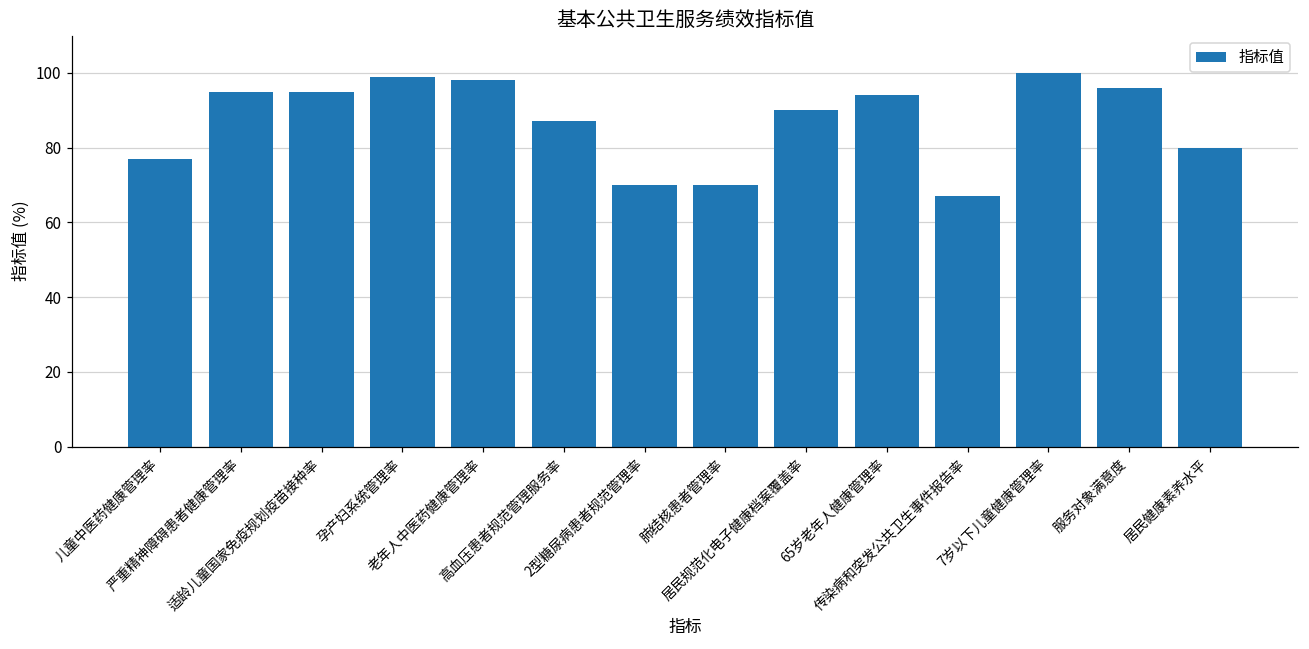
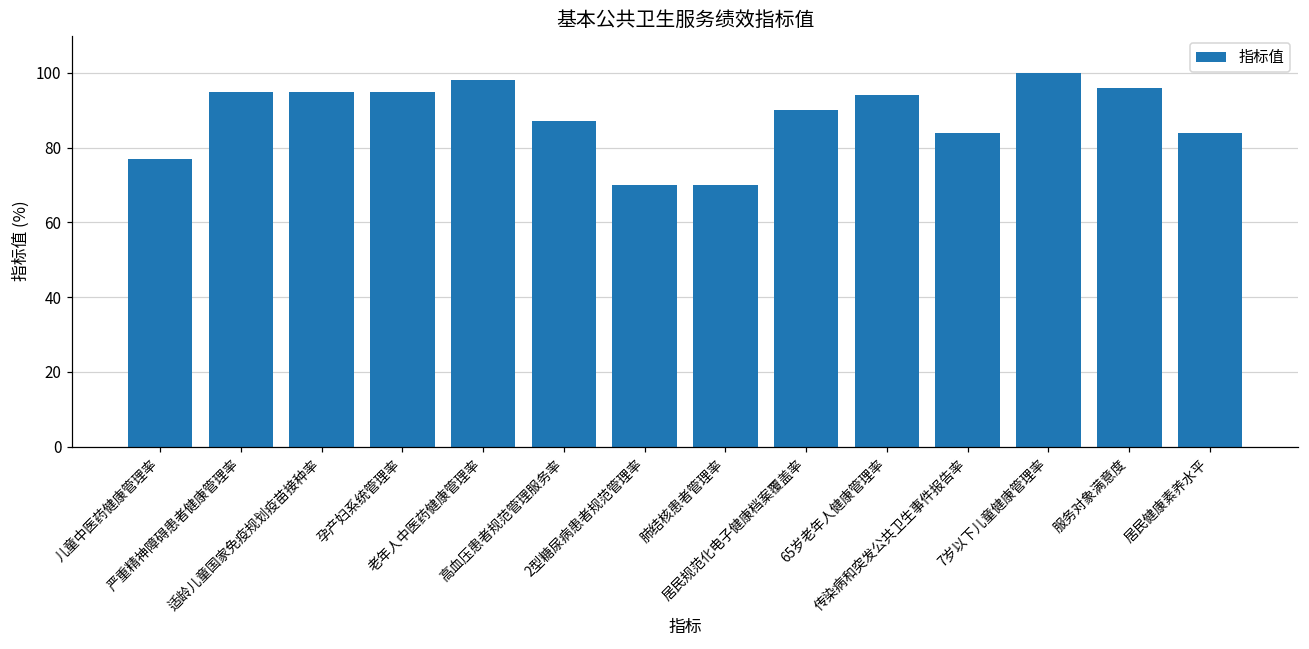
孕产妇系统管理率: 99 -> 95
传染病和突发公共卫生事件报告率: 67 -> 84
居民健康素养水平: 80 -> 84
